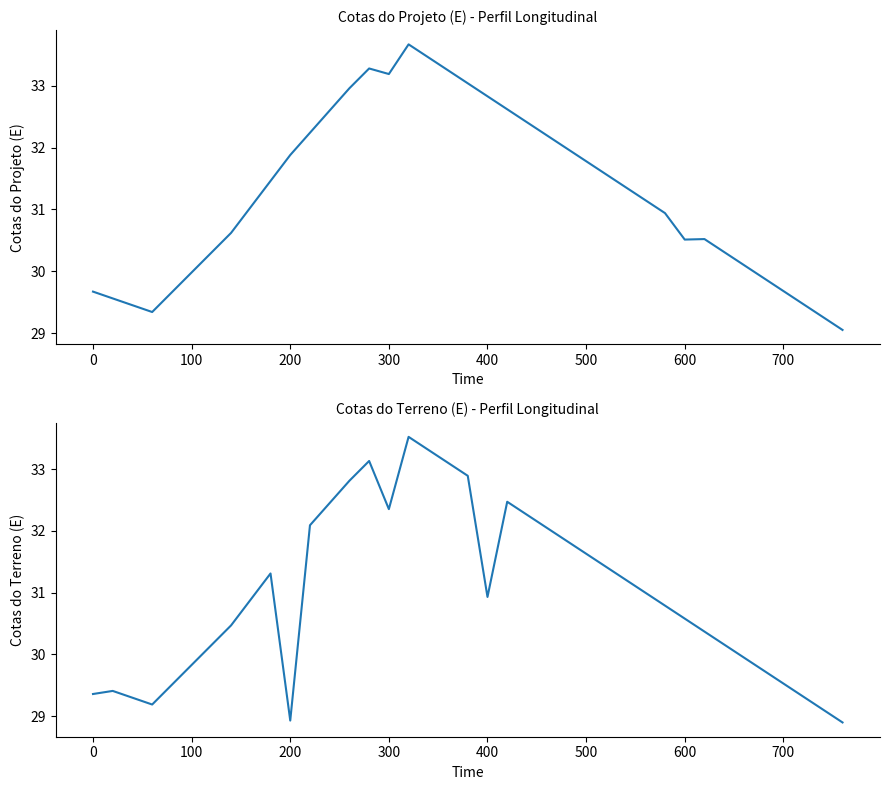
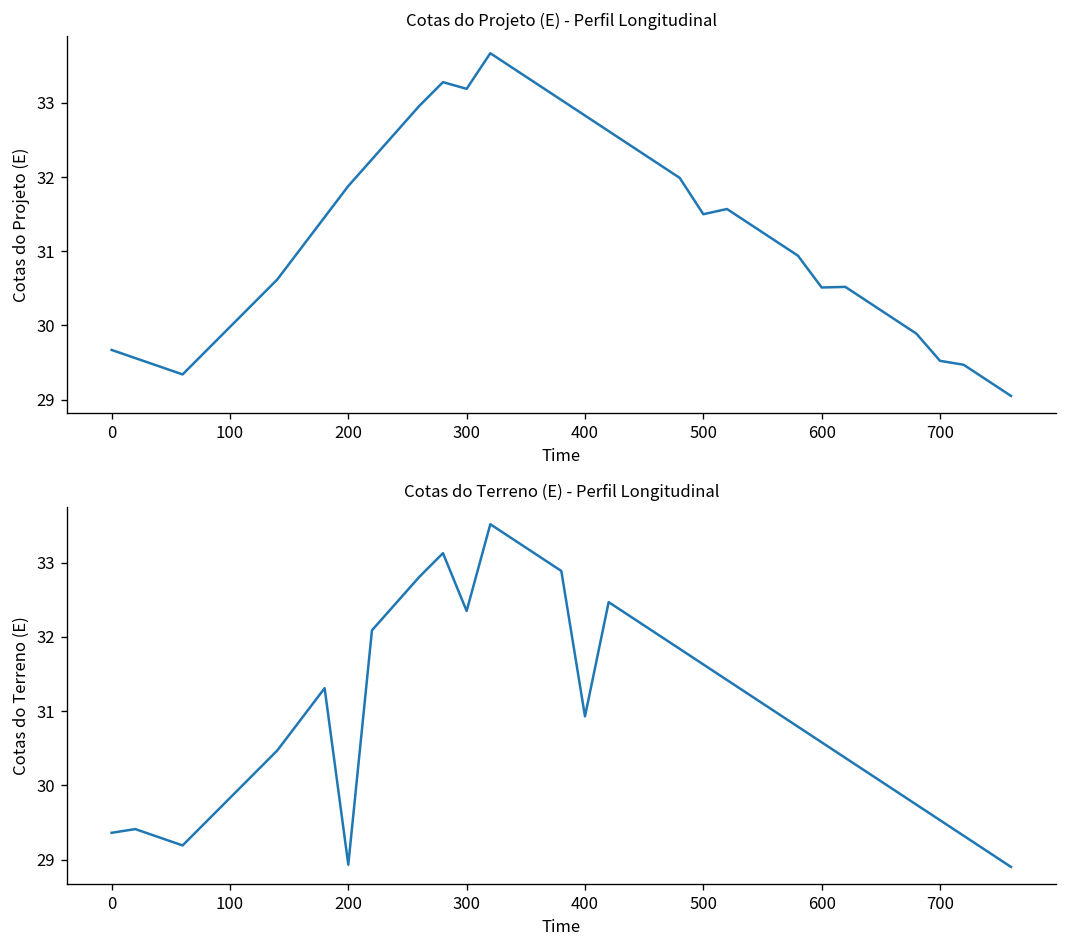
Cotas do Projeto (E) - Perfil Longitudinal, 500: 31.8 -> 31.5
Cotas do Projeto (E) - Perfil Longitudinal, 700: 29.7 -> 29.5
